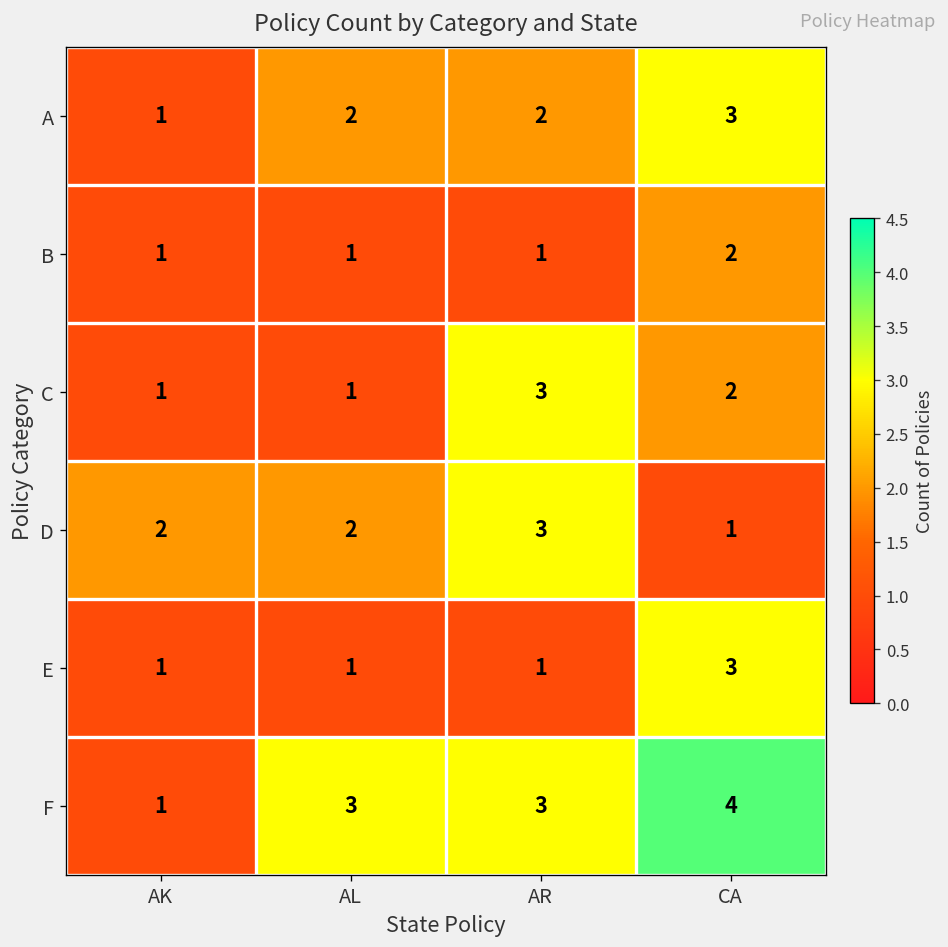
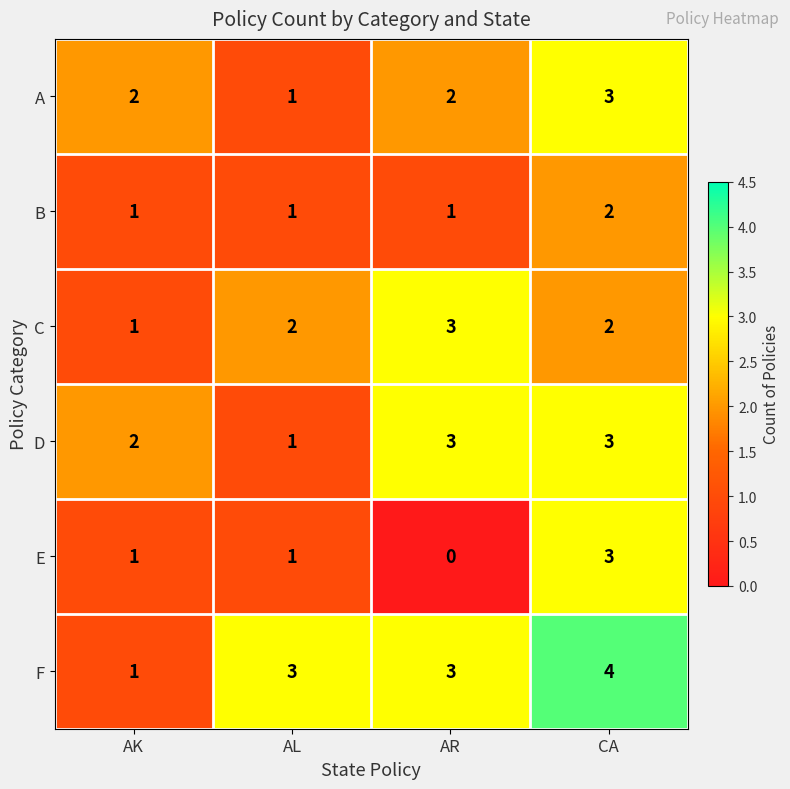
A, AK: 1 -> 2
A, AL: 2 -> 1
C, AL: 1 -> 2
D, AL: 2 -> 1
D, CA: 1 -> 3
E, AR: 1 -> 0
